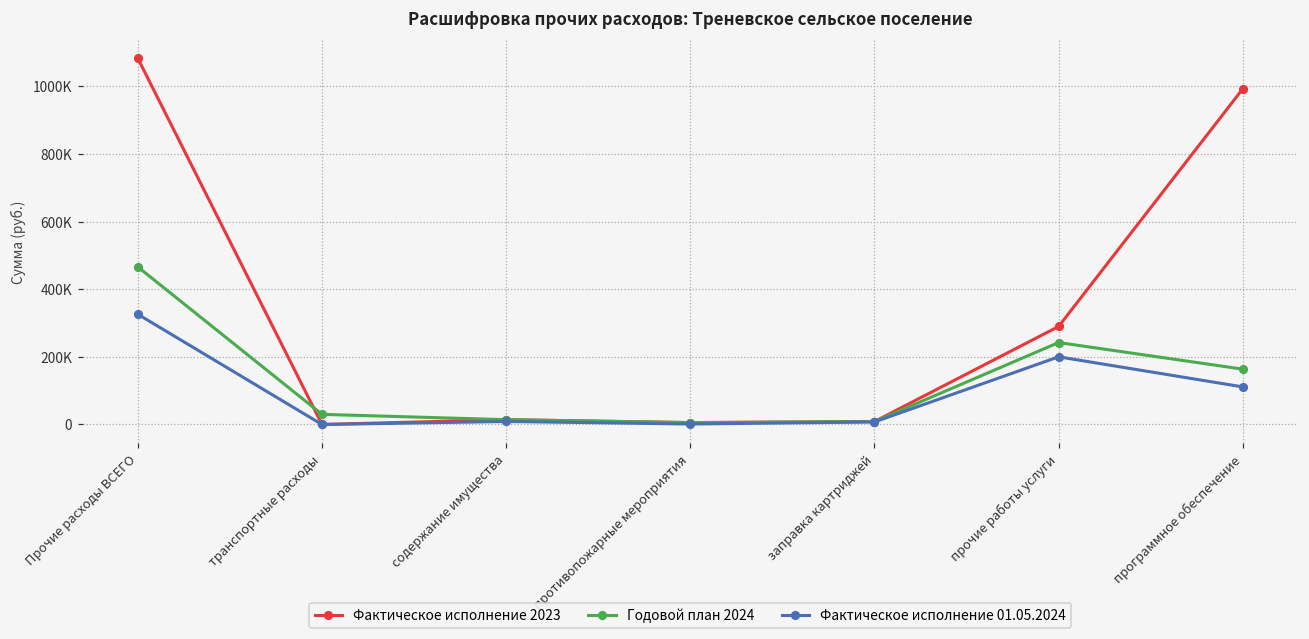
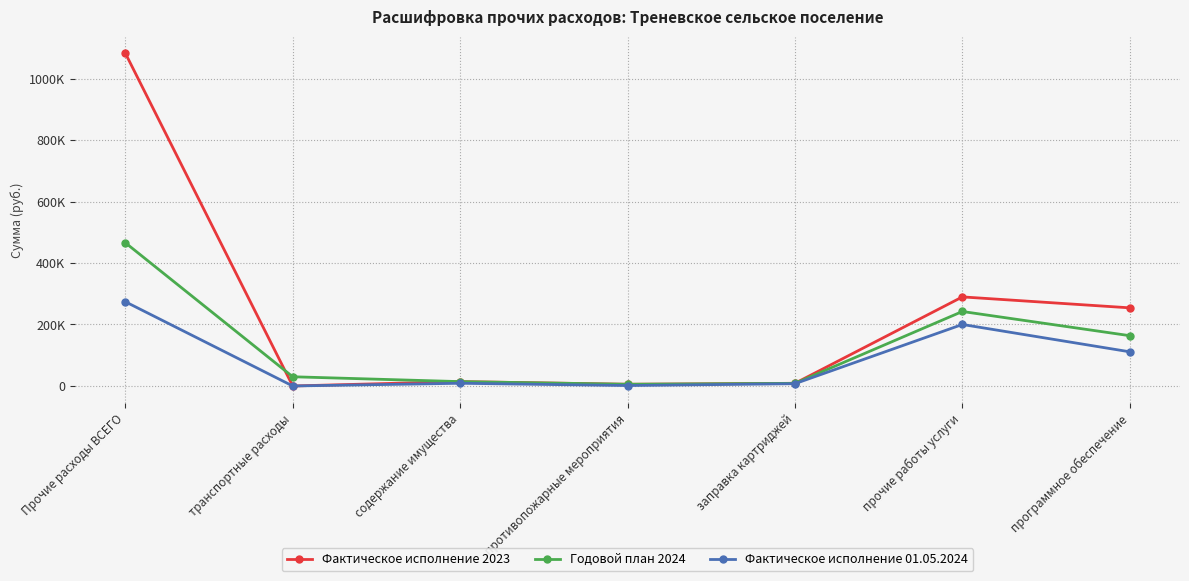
Фактическое исполнение 01.05.2024, Прочие расходы ВСЕГО: 330000 -> 270000
Фактическое исполнение 2023, программное обеспечение: 990000 -> 250000
